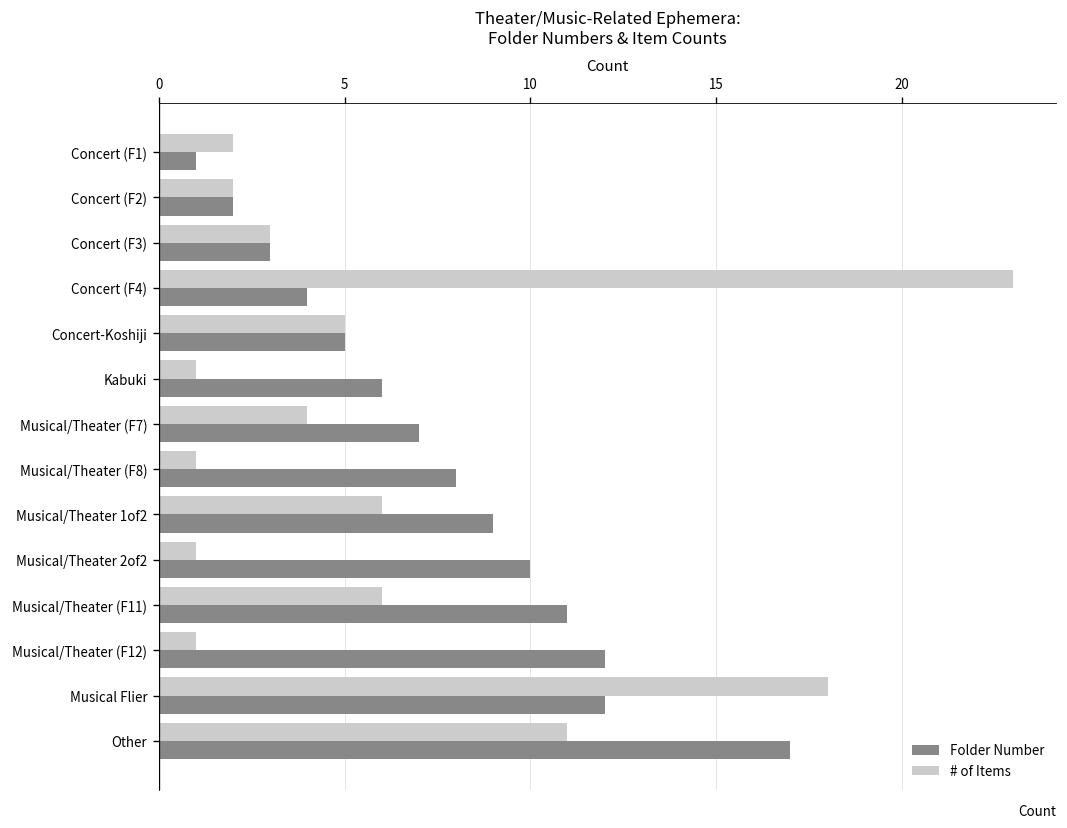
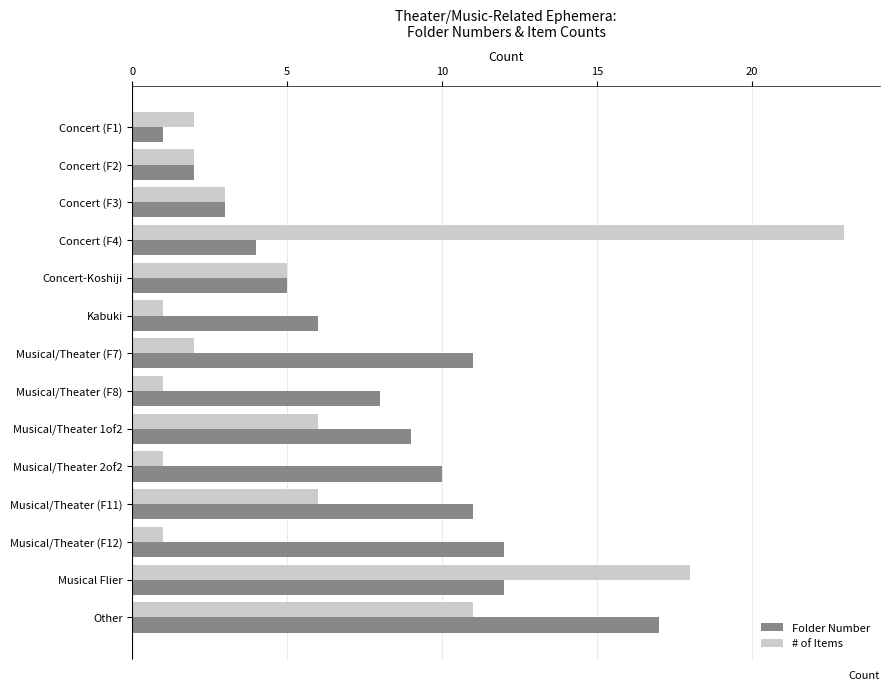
# of Items, Musical/Theater (F7): 4 -> 2
Folder Number, Musical/Theater (F7): 7 -> 11
